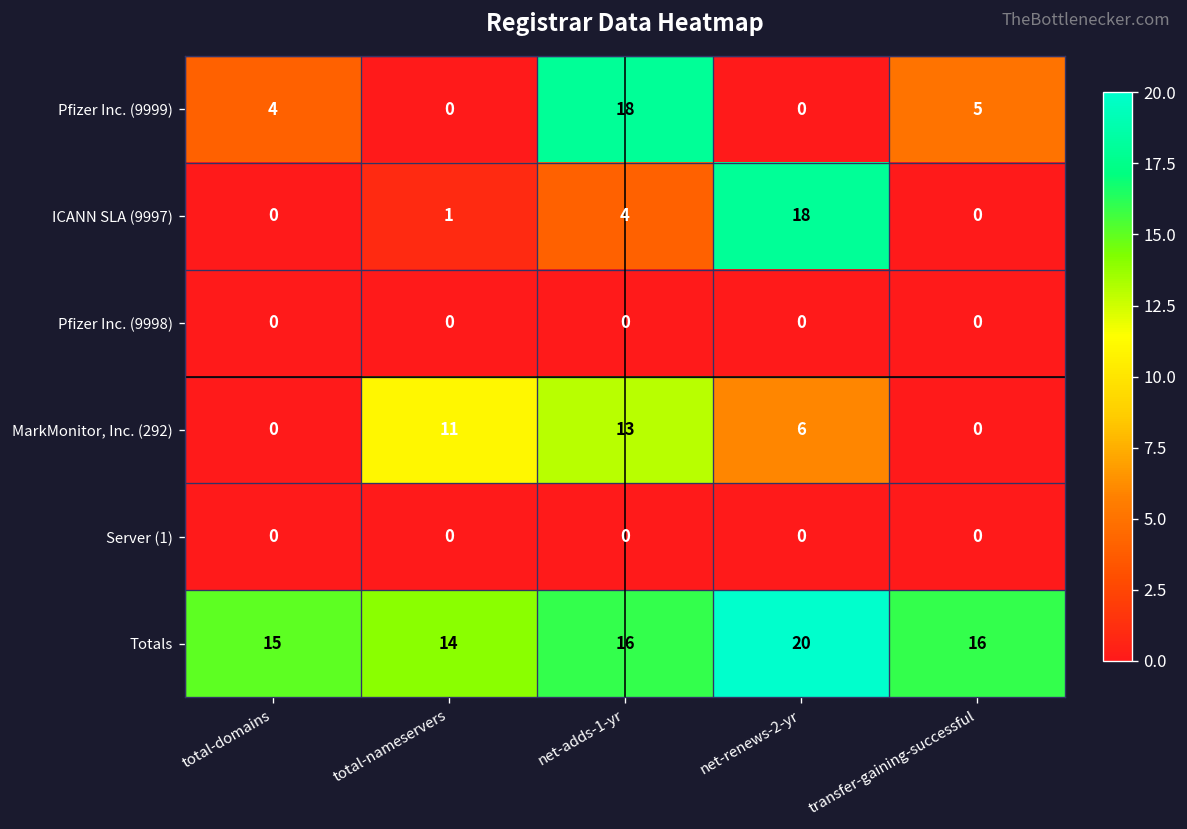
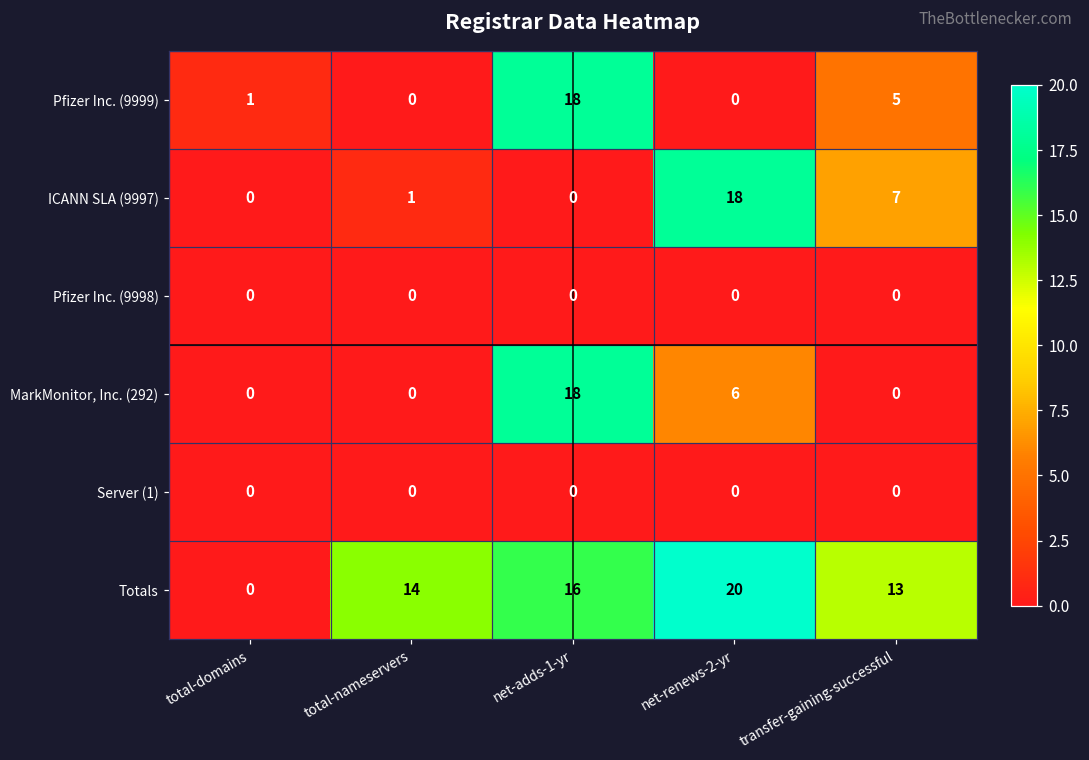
Pfizer Inc. (9999), total-domains: 4 -> 1
ICANN SLA (9997), net-adds-1-yr: 4 -> 0
ICANN SLA (9997), transfer-gaining-successful: 0 -> 7
MarkMonitor, Inc. (292), total-nameservers: 11 -> 0
MarkMonitor, Inc. (292), net-adds-1-yr: 13 -> 18
Totals, total-domains: 15 -> 0
Totals, transfer-gaining-successful: 16 -> 13
